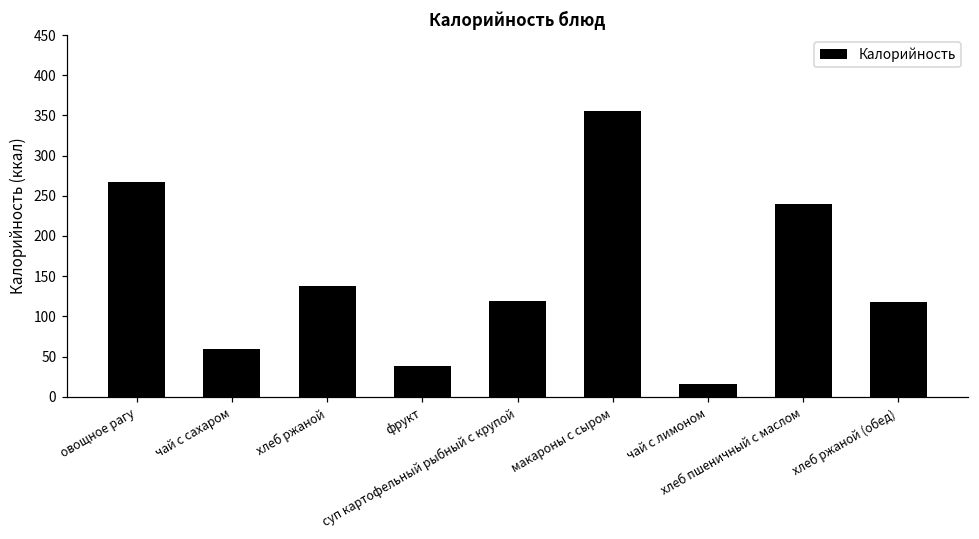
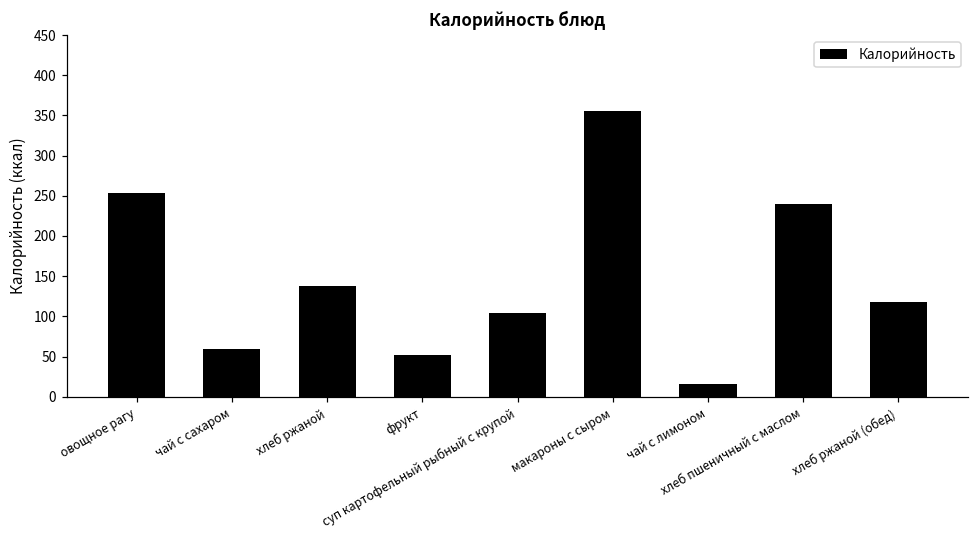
овощное рагу: 270 -> 250
фрукт: 40 -> 50
суп картофельный рыбный с крупой: 120 -> 100
